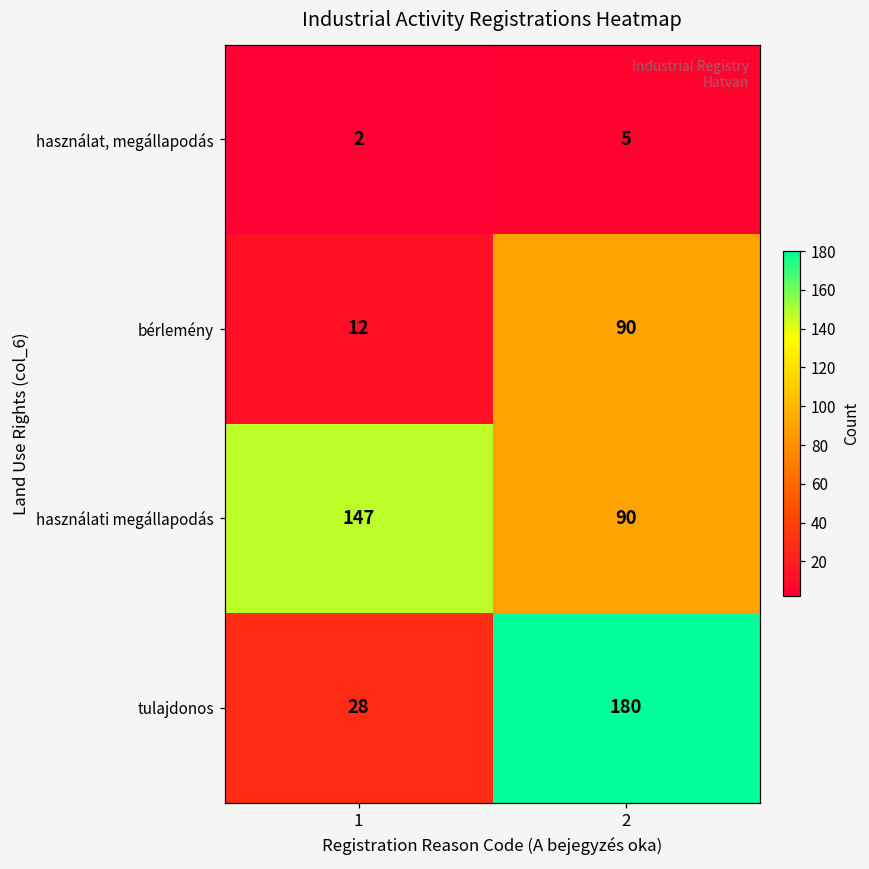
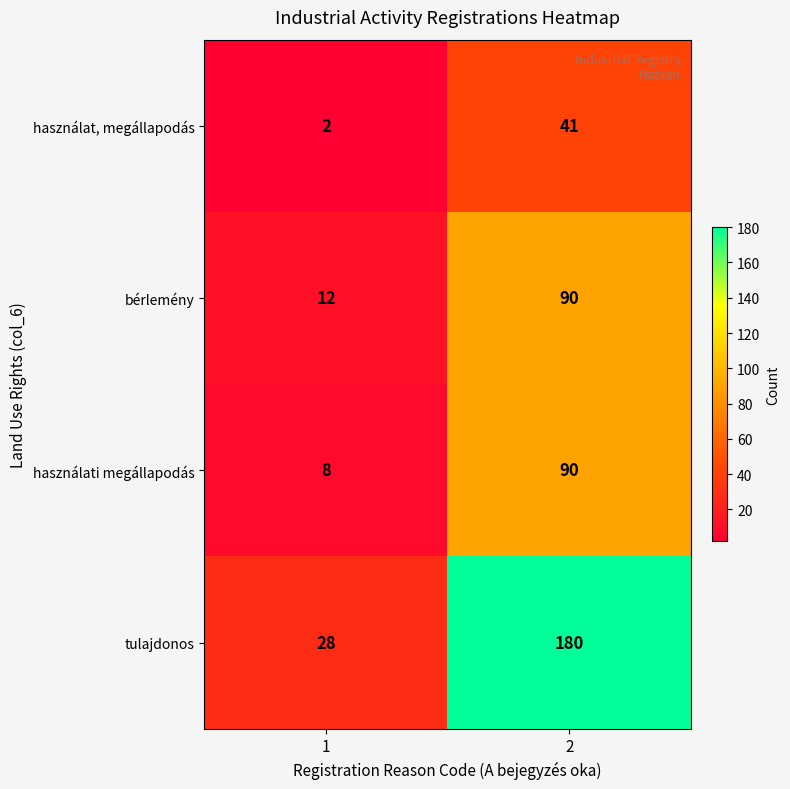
használat, megállapodás, 2: 5 -> 41
használati megállapodás, 1: 147 -> 8
